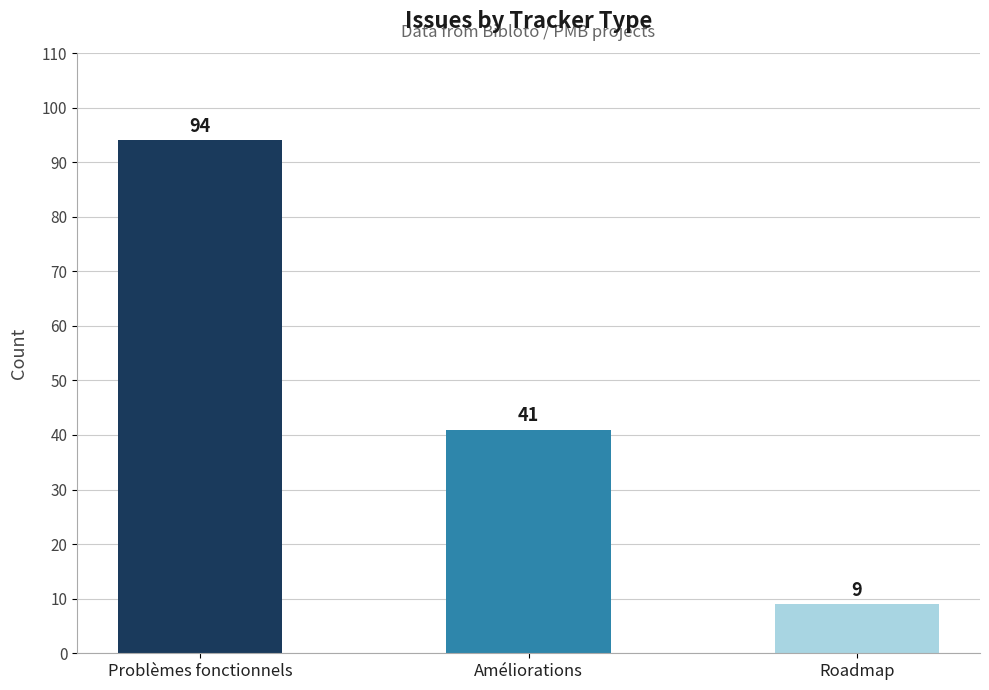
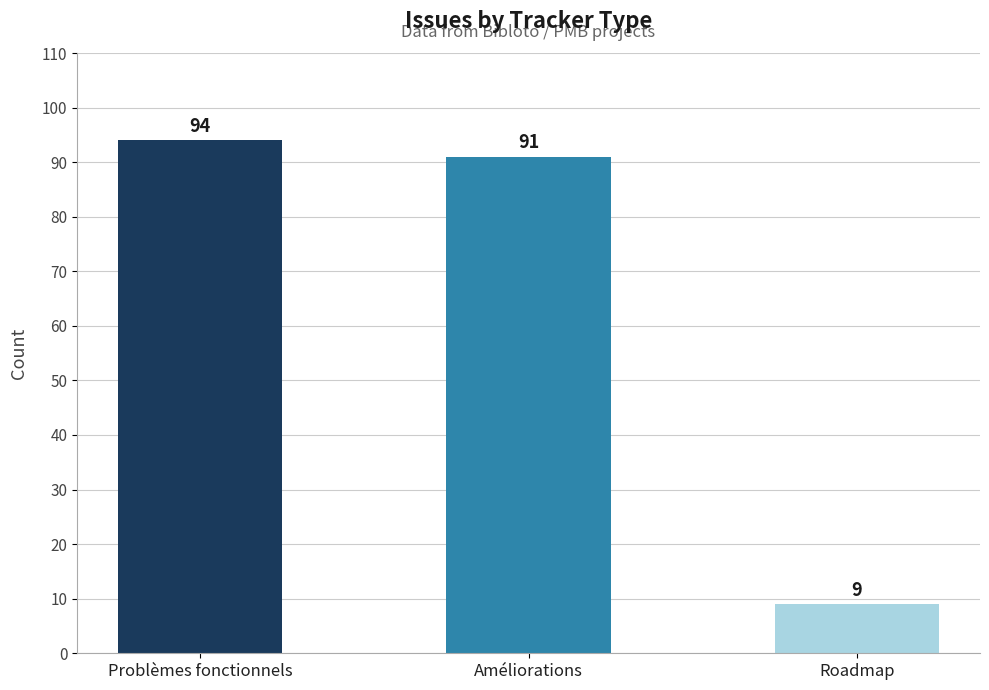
Améliorations: 41 -> 91
